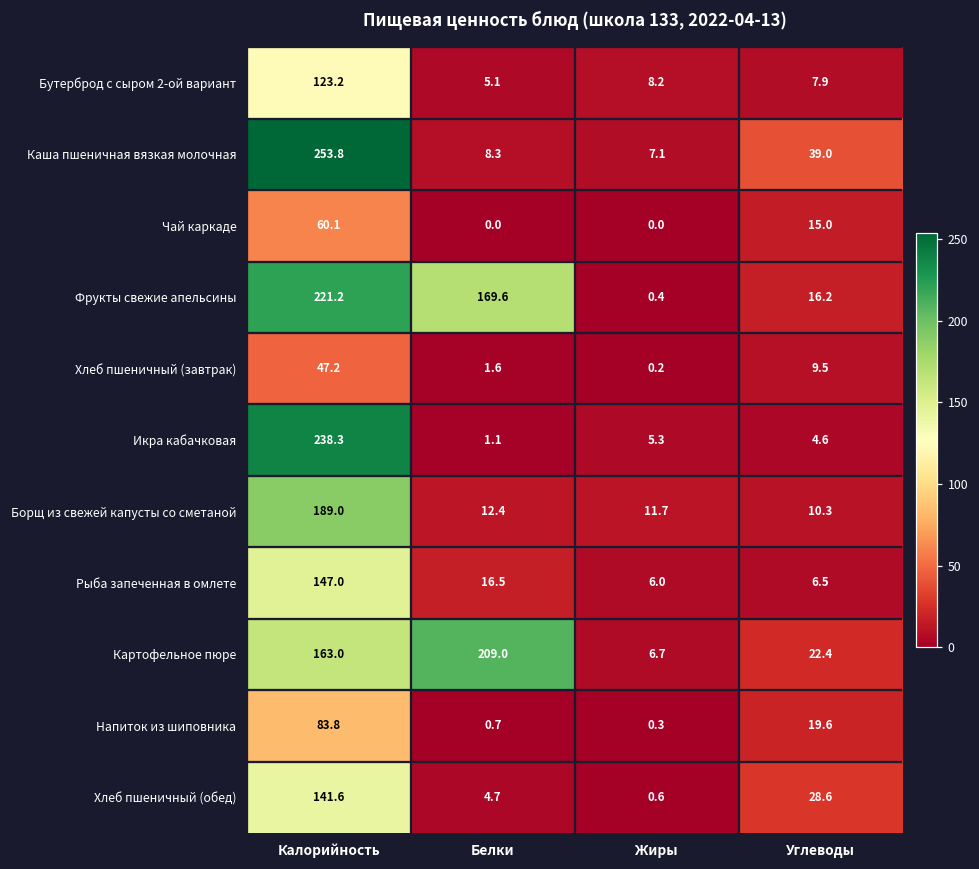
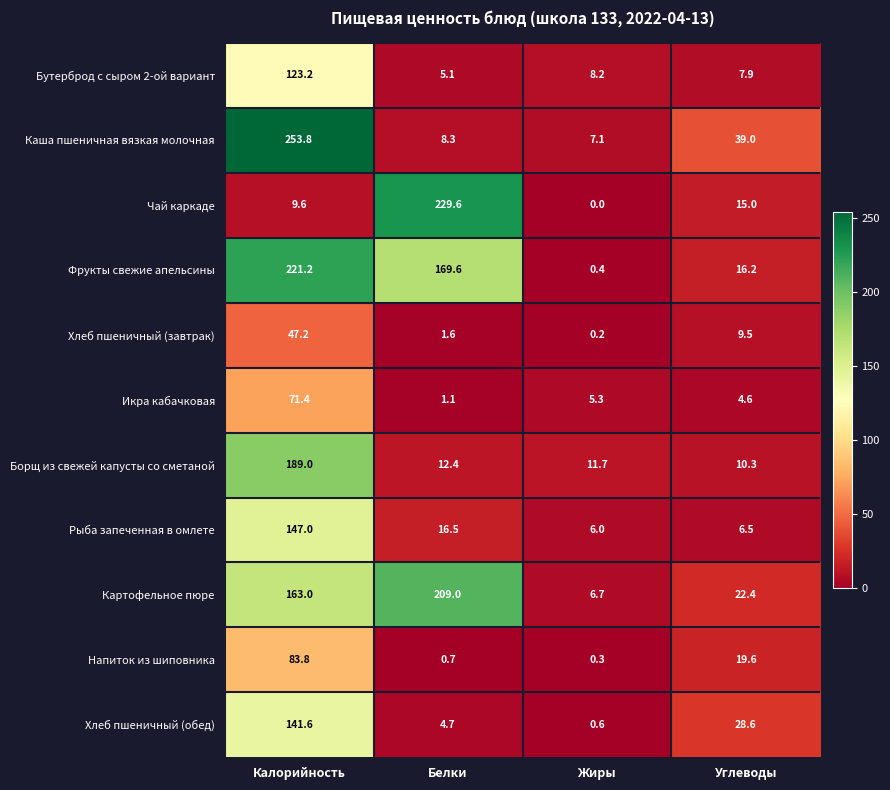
Чай каркаде, Калорийность: 60.1 -> 9.6
Чай каркаде, Белки: 0.0 -> 229.6
Икра кабачковая, Калорийность: 238.3 -> 71.4
